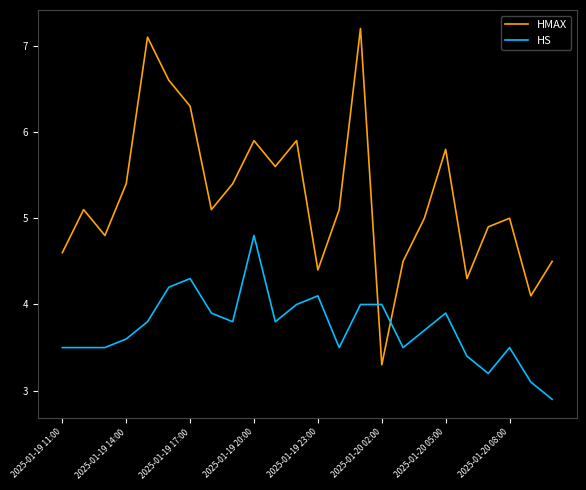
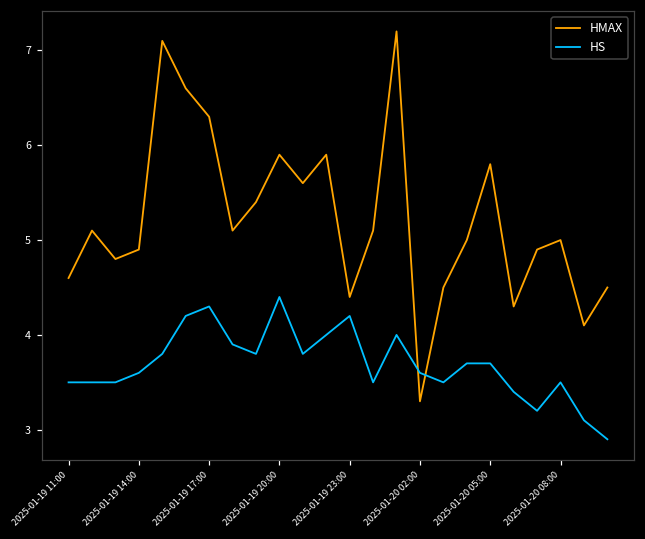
HMAX, 2025-01-19 14:00: 5.4 -> 4.9
HS, 2025-01-19 20:00: 4.8 -> 4.4
HS, 2025-01-19 23:00: 4.1 -> 4.2
HS, 2025-01-20 02:00: 4.0 -> 3.6
HS, 2025-01-20 05:00: 3.9 -> 3.7
